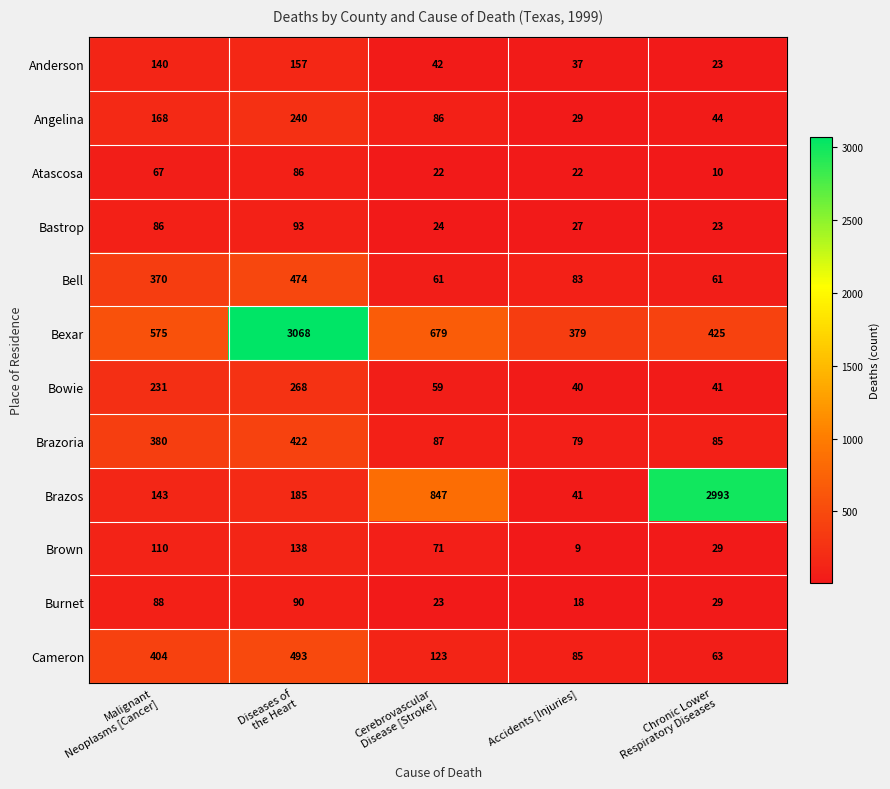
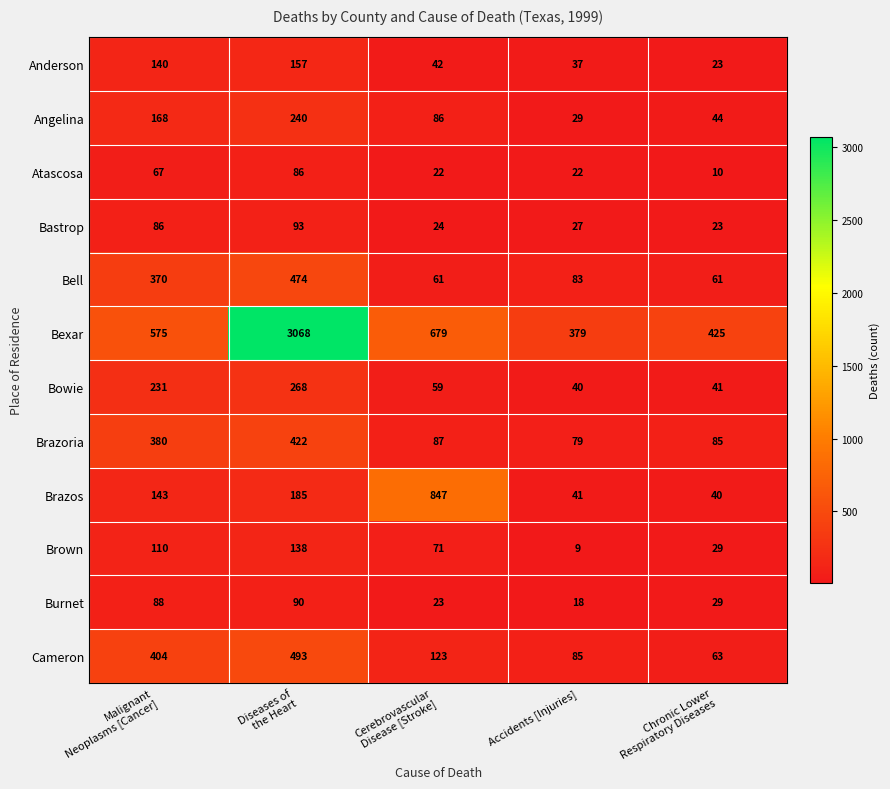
Brazos, Chronic Lower Respiratory Diseases: 2993 -> 40
